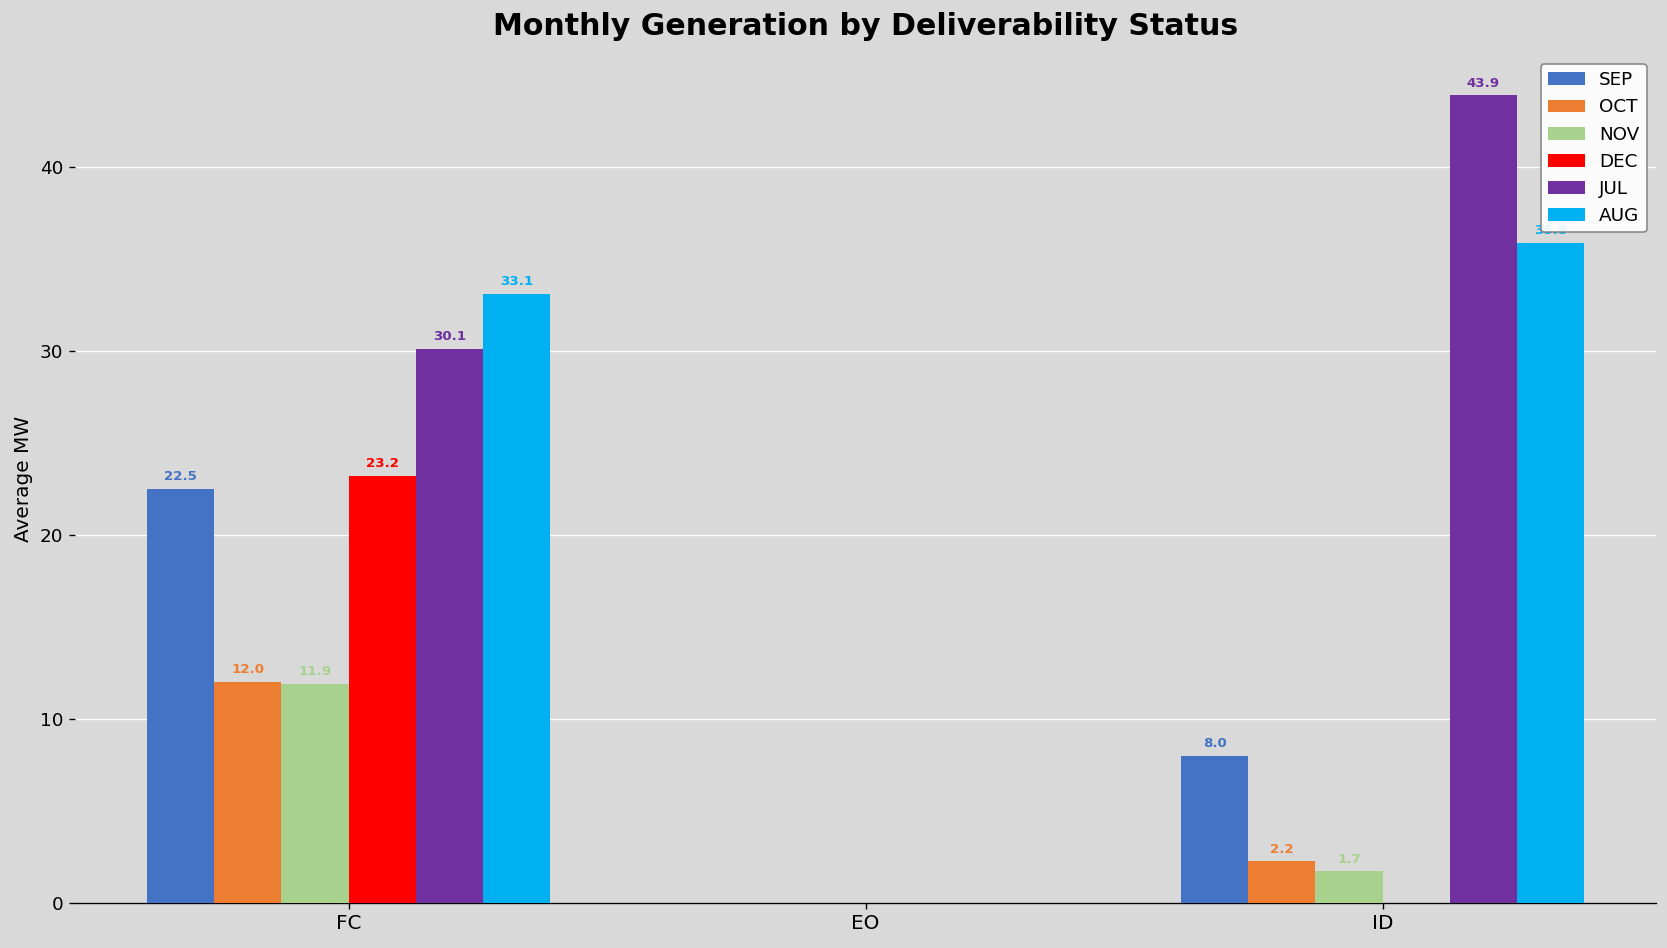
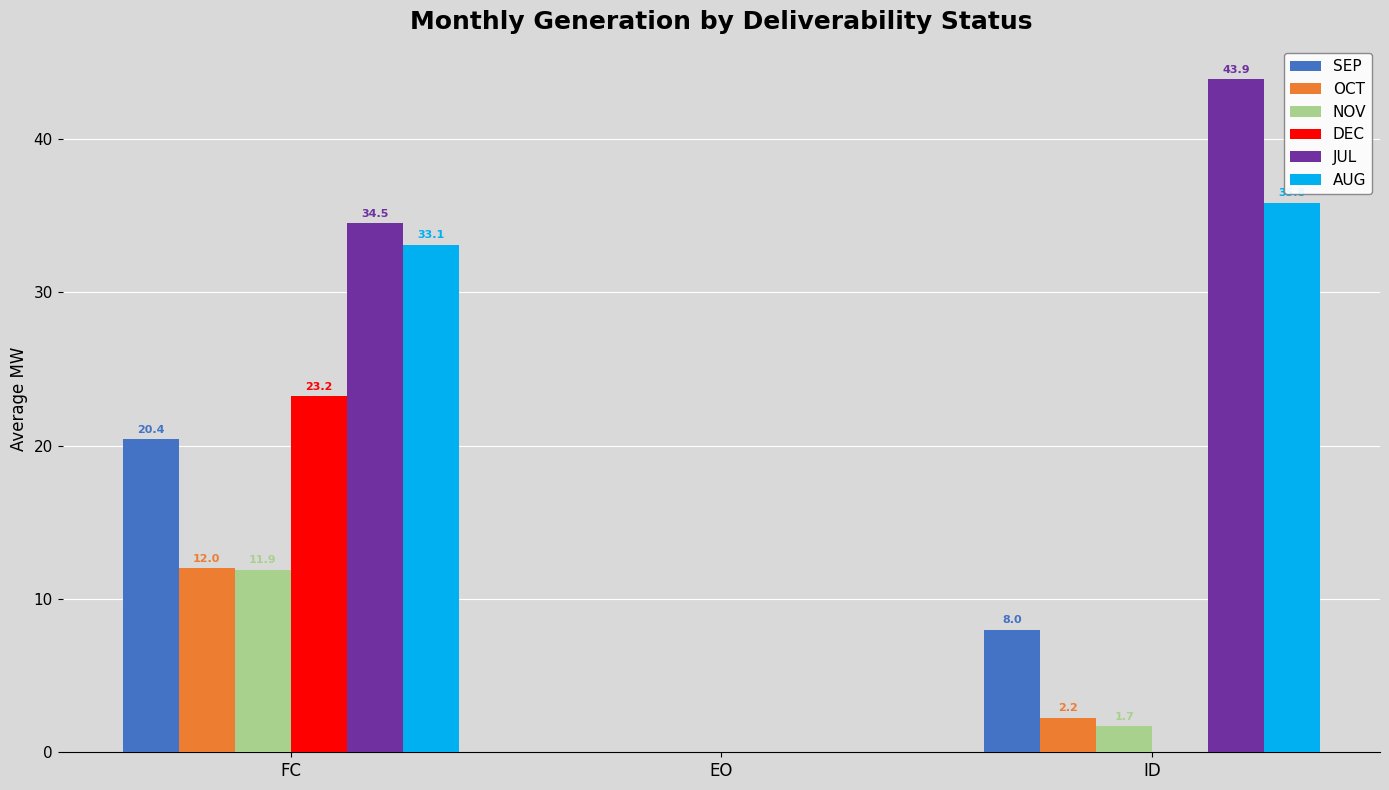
SEP, FC: 22.5 -> 20.4
JUL, FC: 30.1 -> 34.5
